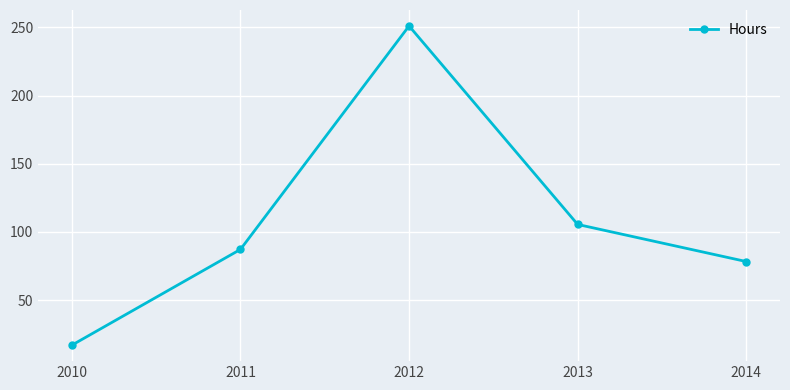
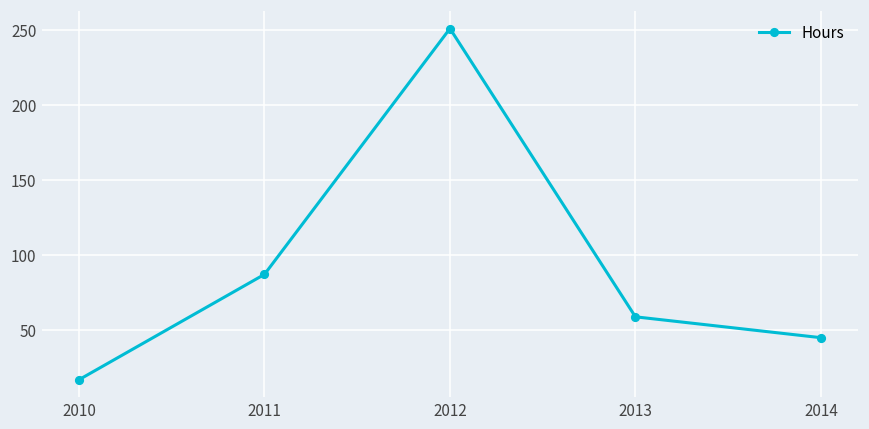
2013: 106 -> 59
2014: 78 -> 45
